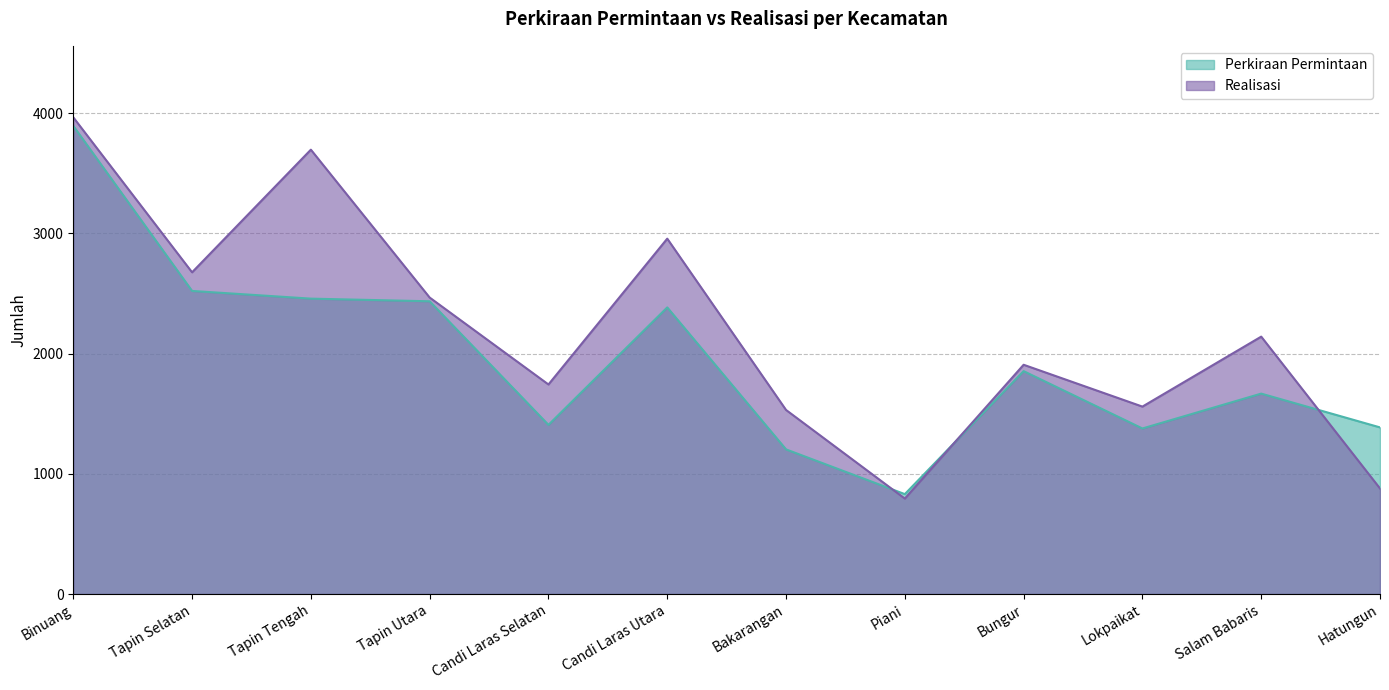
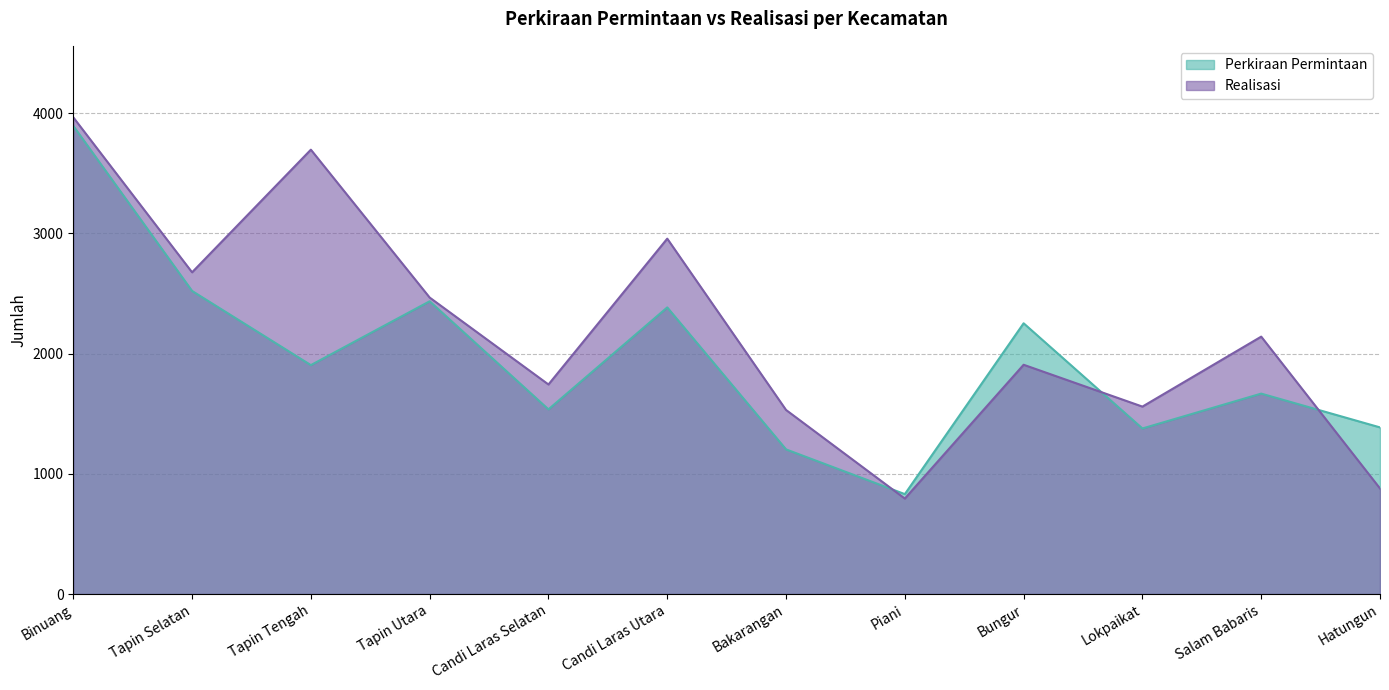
Perkiraan Permintaan, Tapin Tengah: 2460 -> 1900
Perkiraan Permintaan, Candi Laras Selatan: 1410 -> 1540
Perkiraan Permintaan, Bungur: 1850 -> 2250
